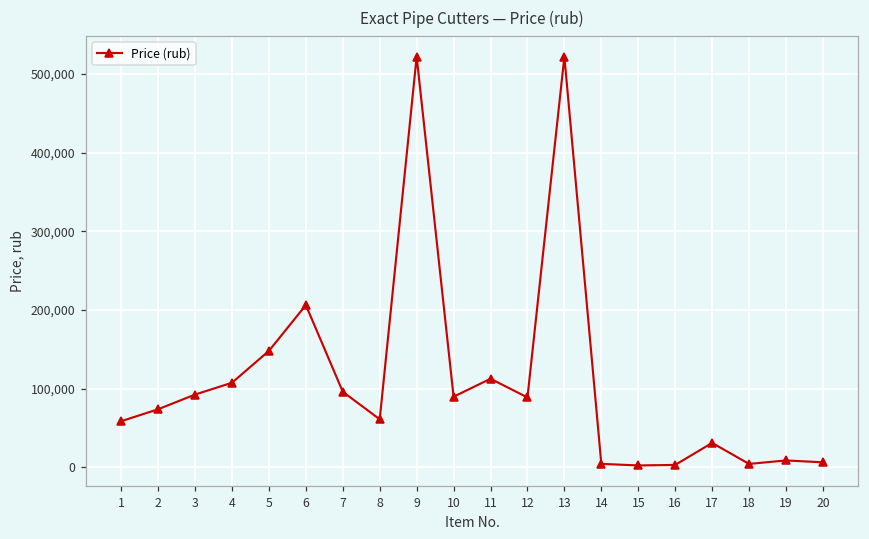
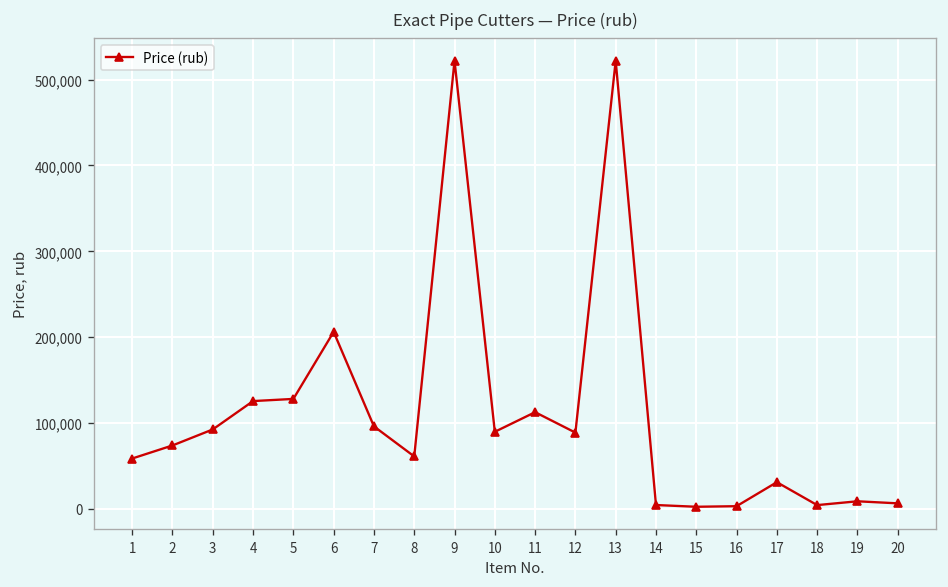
4: 110,000 -> 130,000
5: 150,000 -> 130,000
